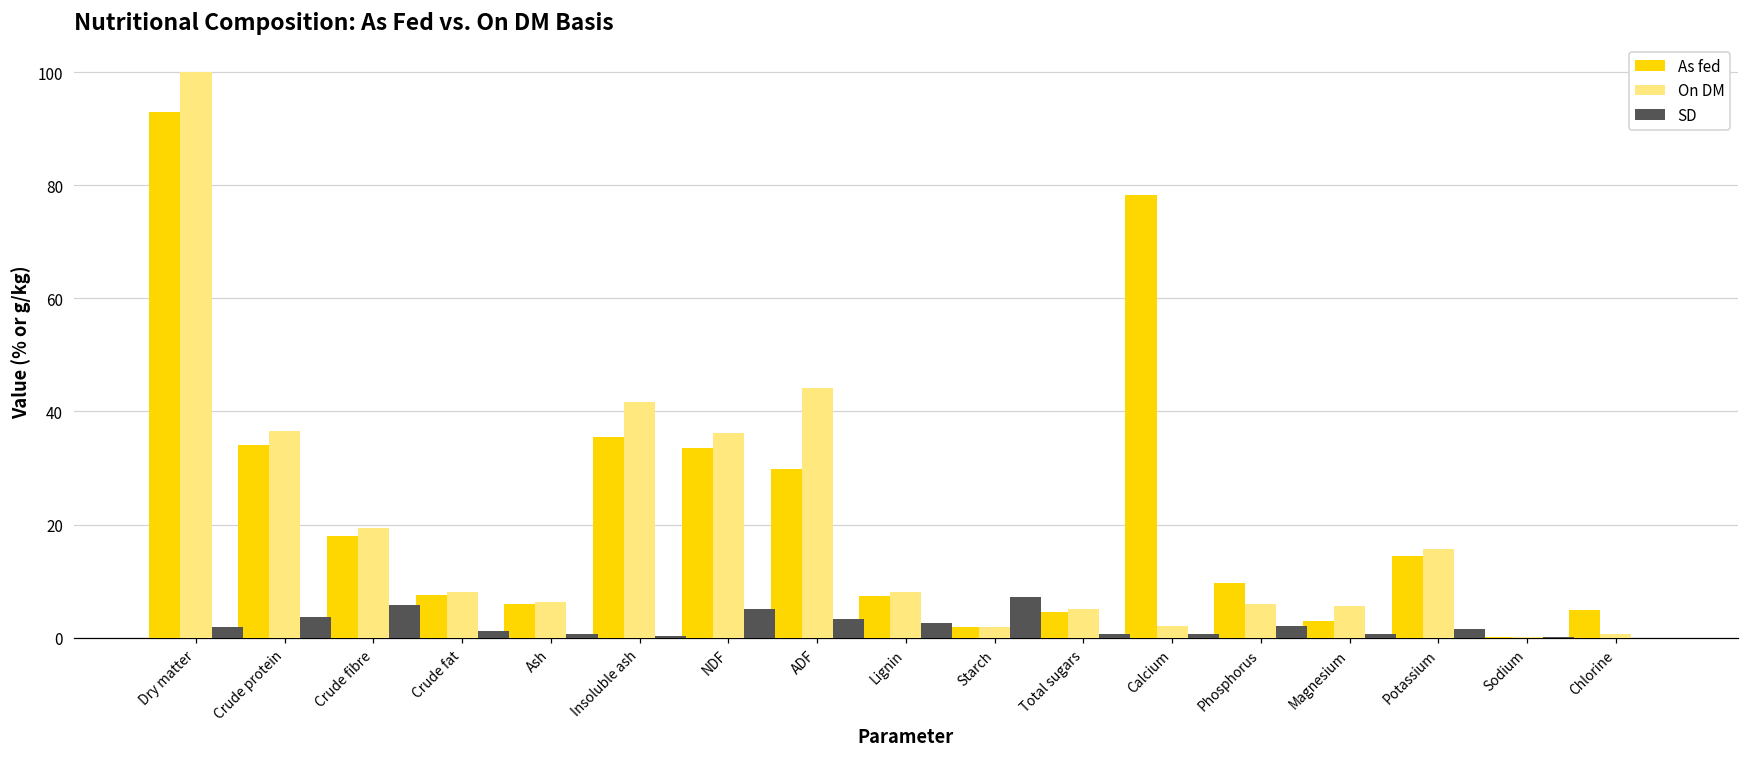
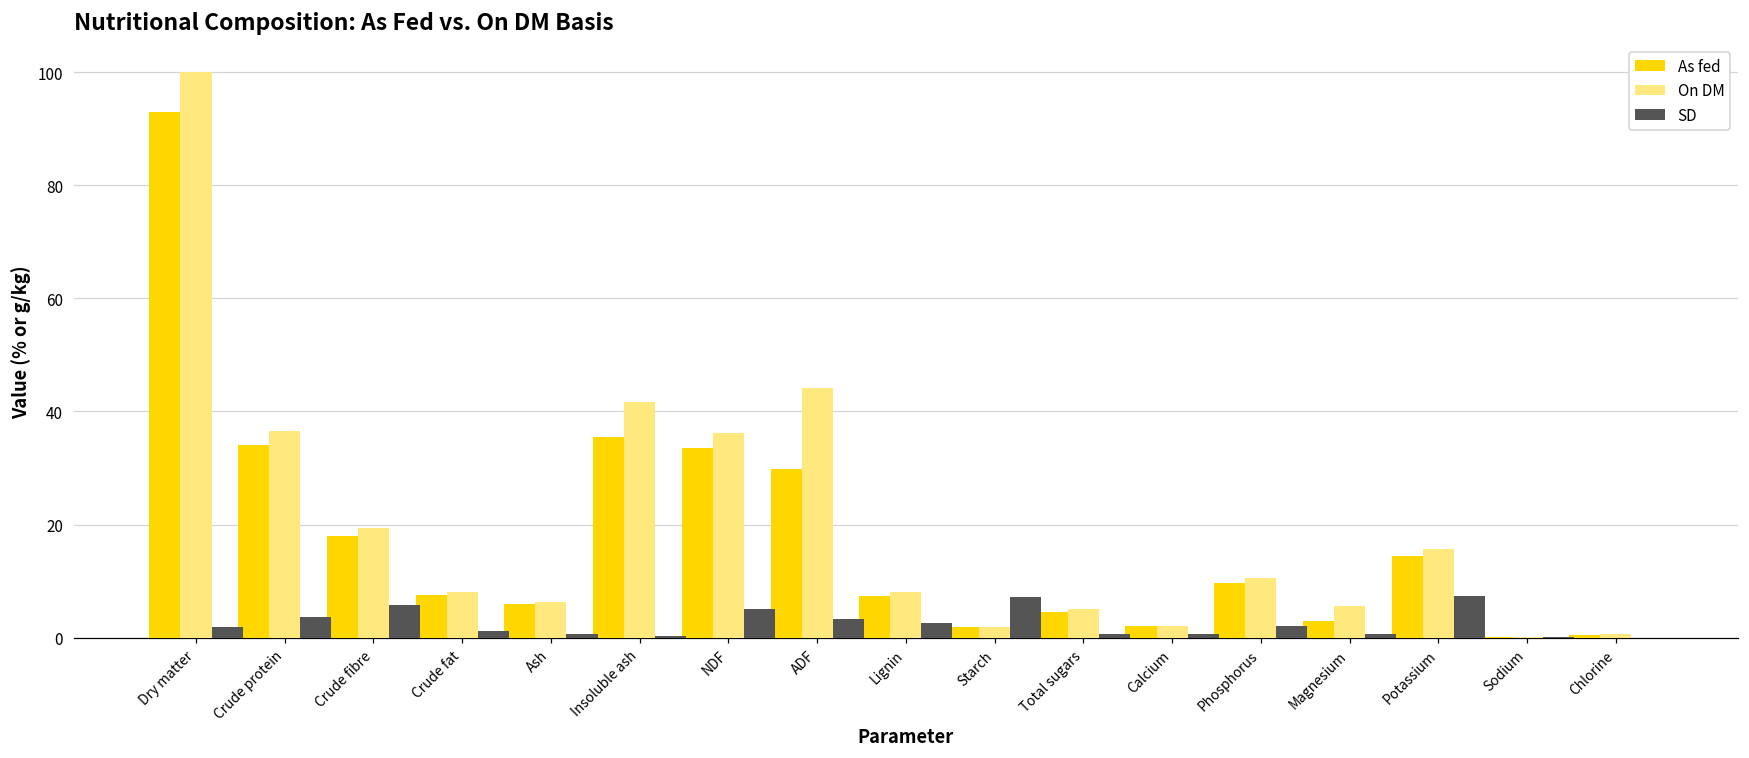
As fed, Calcium: 78 -> 2
On DM, Phosphorus: 6 -> 11
SD, Potassium: 2 -> 7
As fed, Chlorine: 5 -> 1
